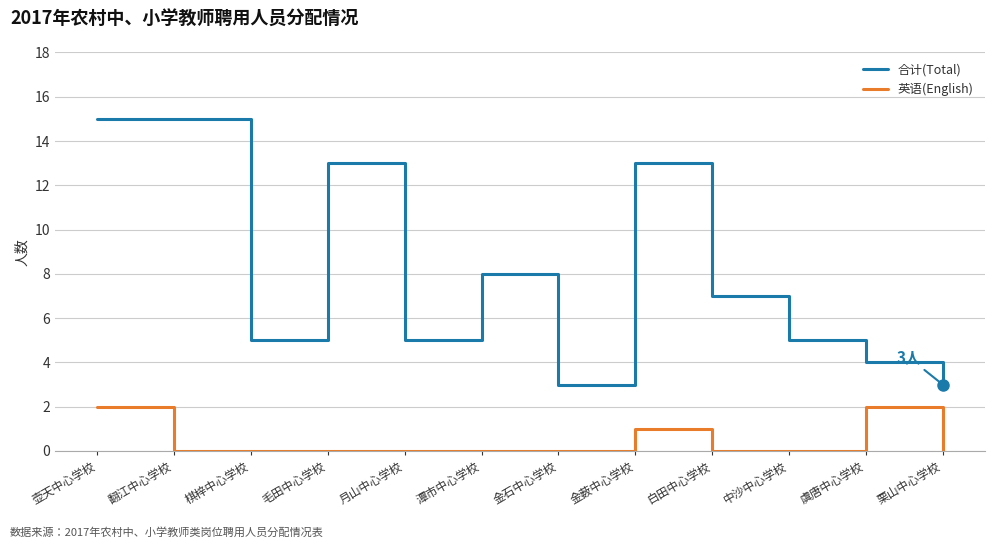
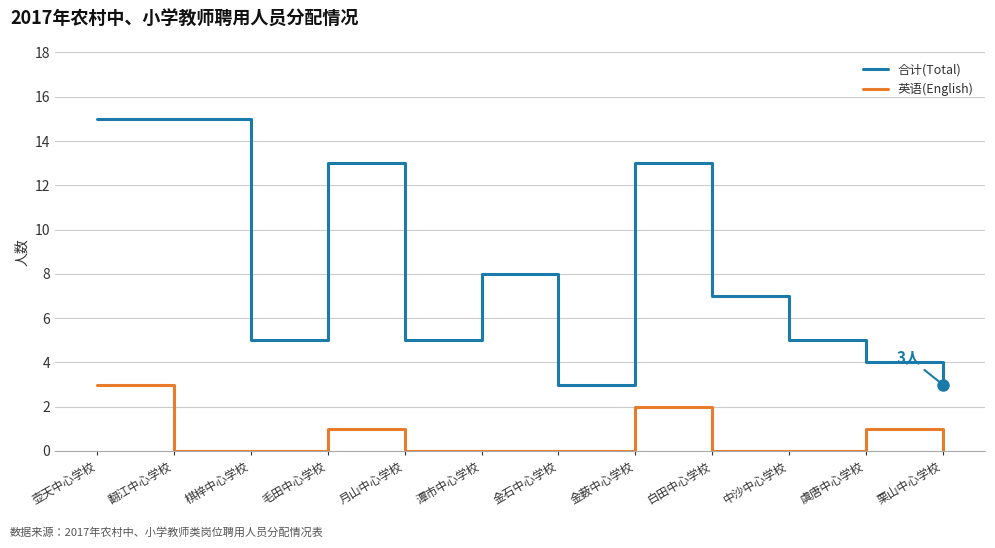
英语(English), 壶天中心学校: 2 -> 3
英语(English), 毛田中心学校: 0 -> 1
英语(English), 金薮中心学校: 1 -> 2
英语(English), 虞唐中心学校: 2 -> 1
